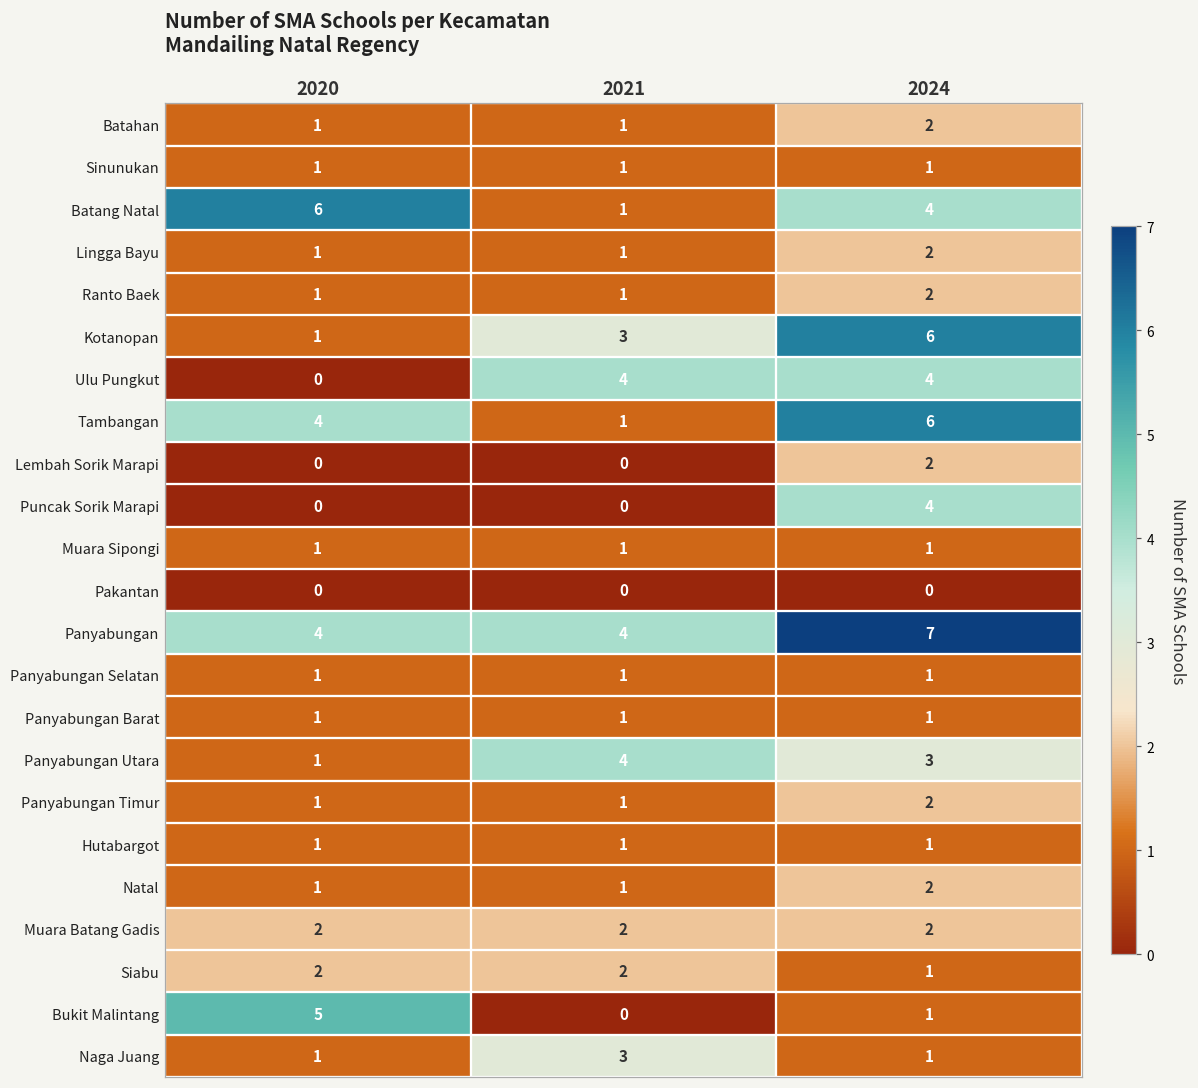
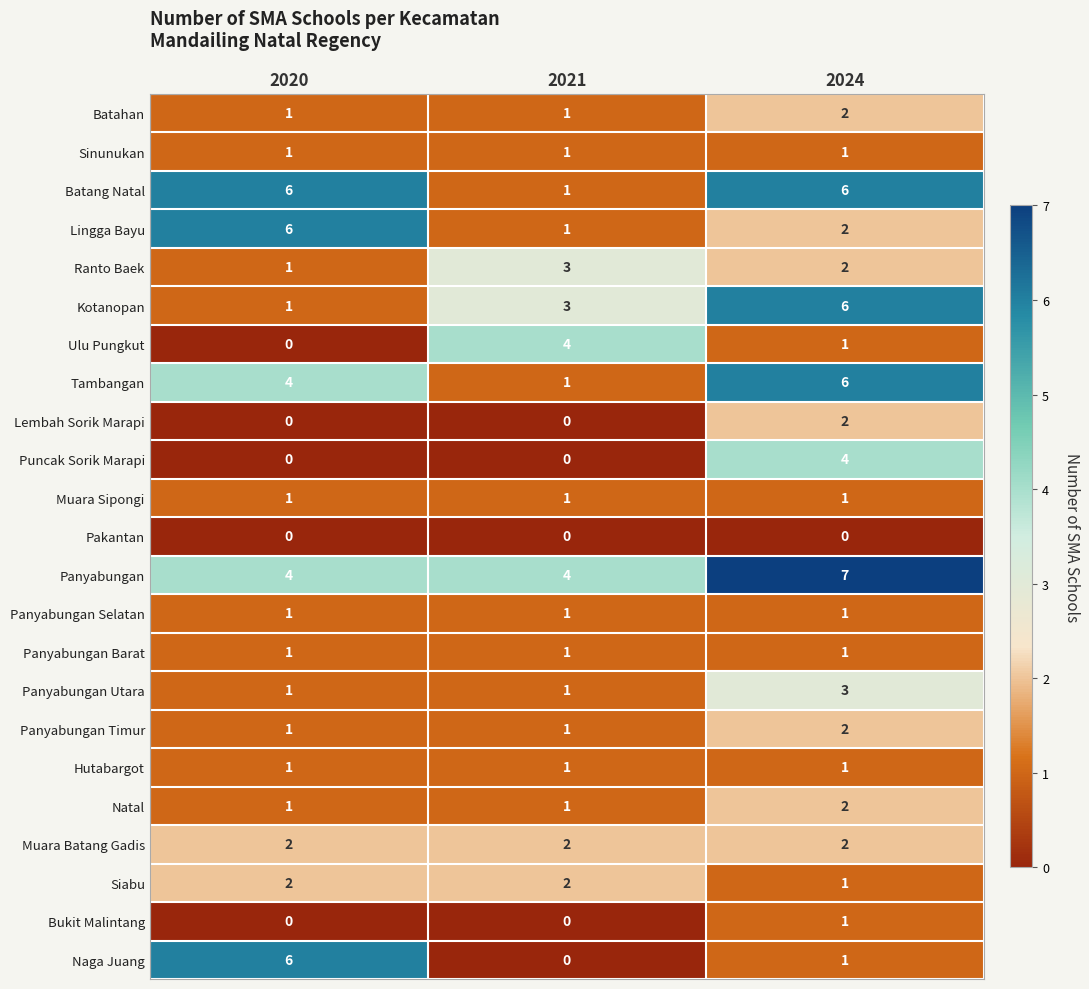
Batang Natal, 2024: 4 -> 6
Lingga Bayu, 2020: 1 -> 6
Ranto Baek, 2021: 1 -> 3
Ulu Pungkut, 2024: 4 -> 1
Panyabungan Utara, 2021: 4 -> 1
Bukit Malintang, 2020: 5 -> 0
Naga Juang, 2020: 1 -> 6
Naga Juang, 2021: 3 -> 0
